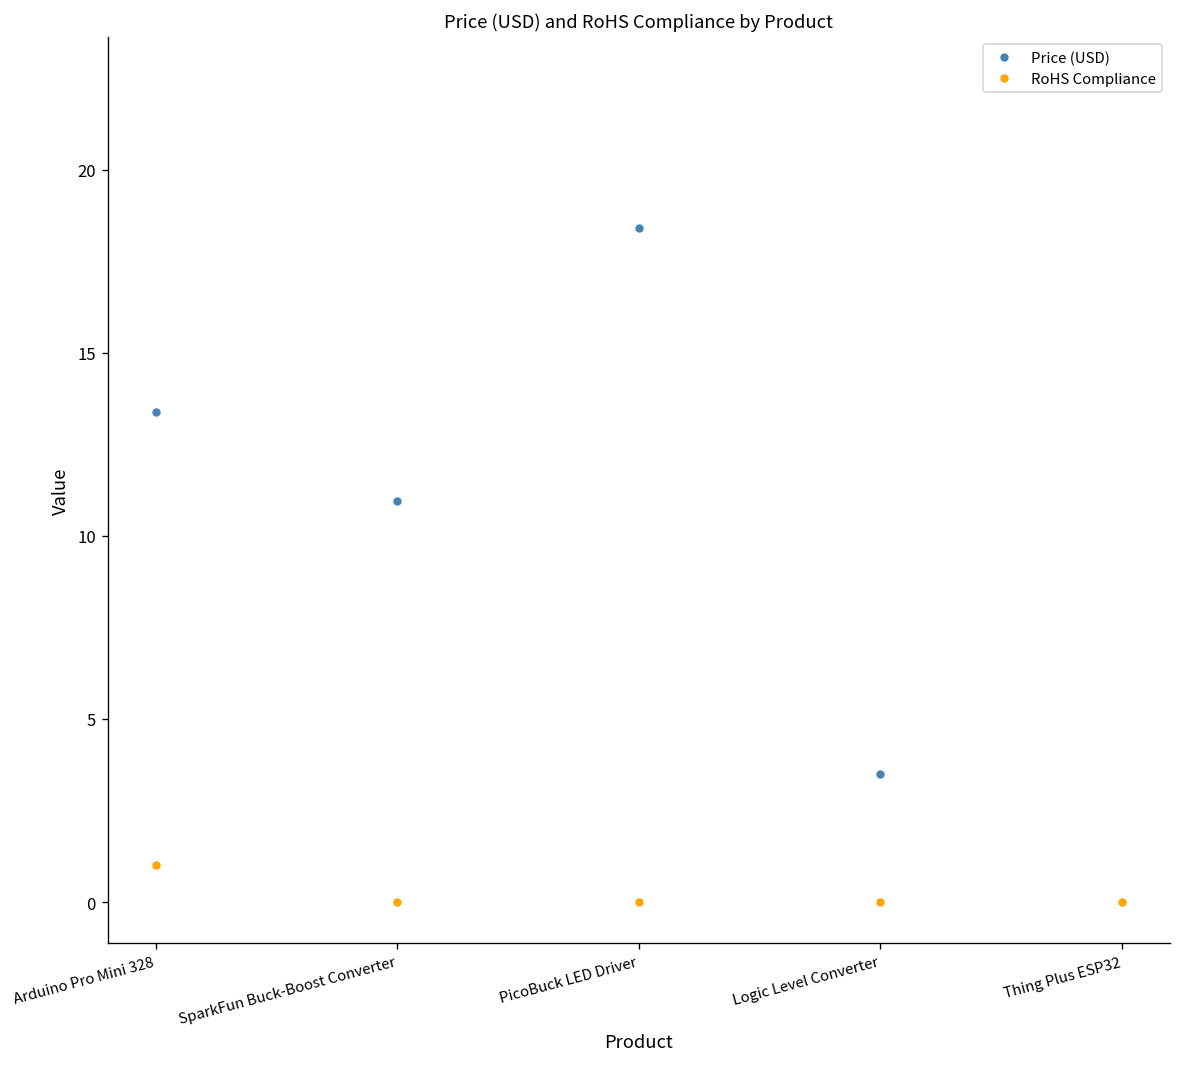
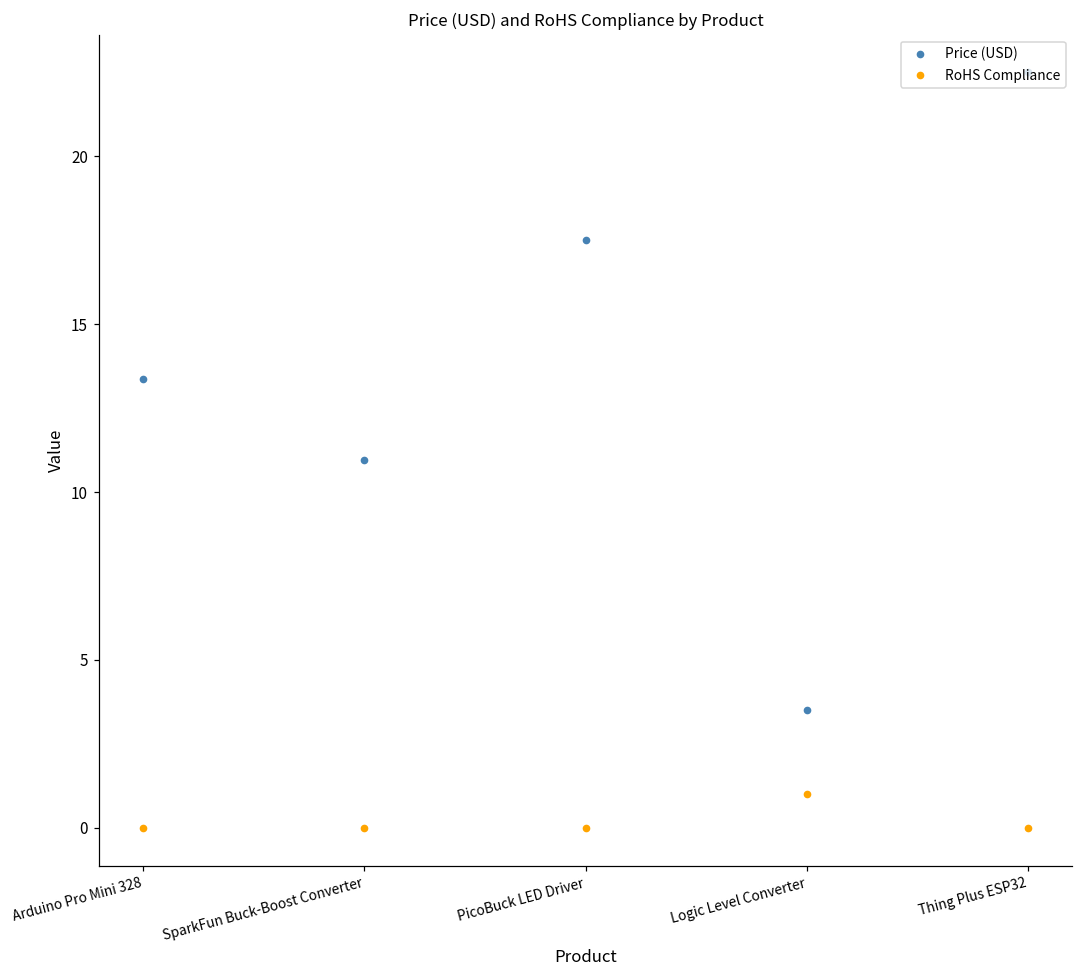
RoHS Compliance, Arduino Pro Mini 328: 1 -> 0
Price (USD), PicoBuck LED Driver: 18.4 -> 17.5
RoHS Compliance, Logic Level Converter: 0 -> 1
